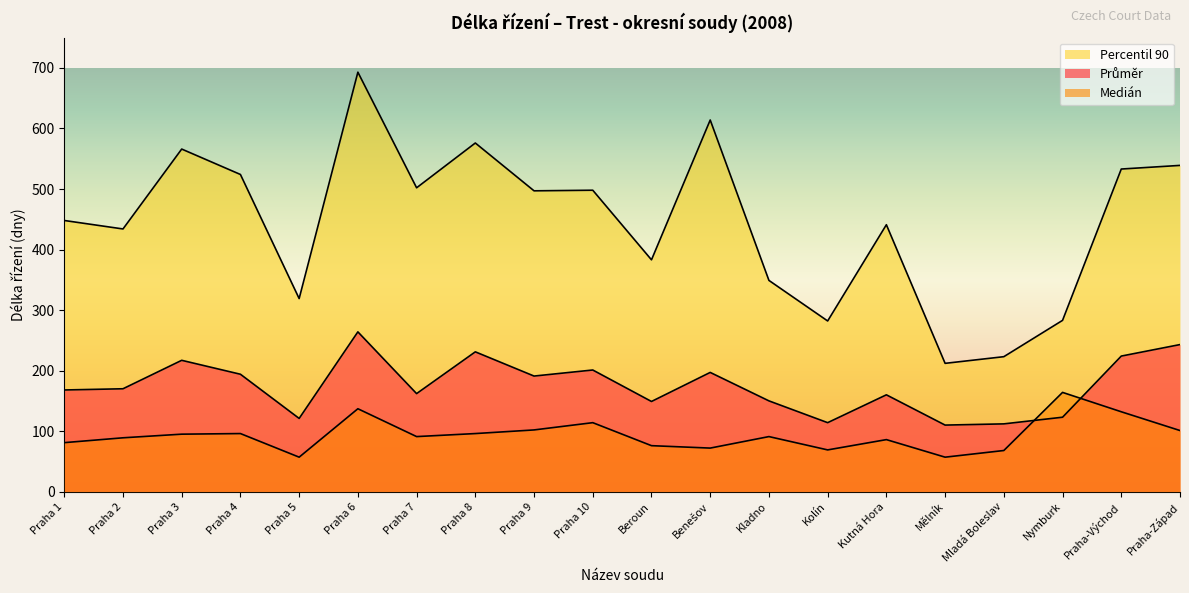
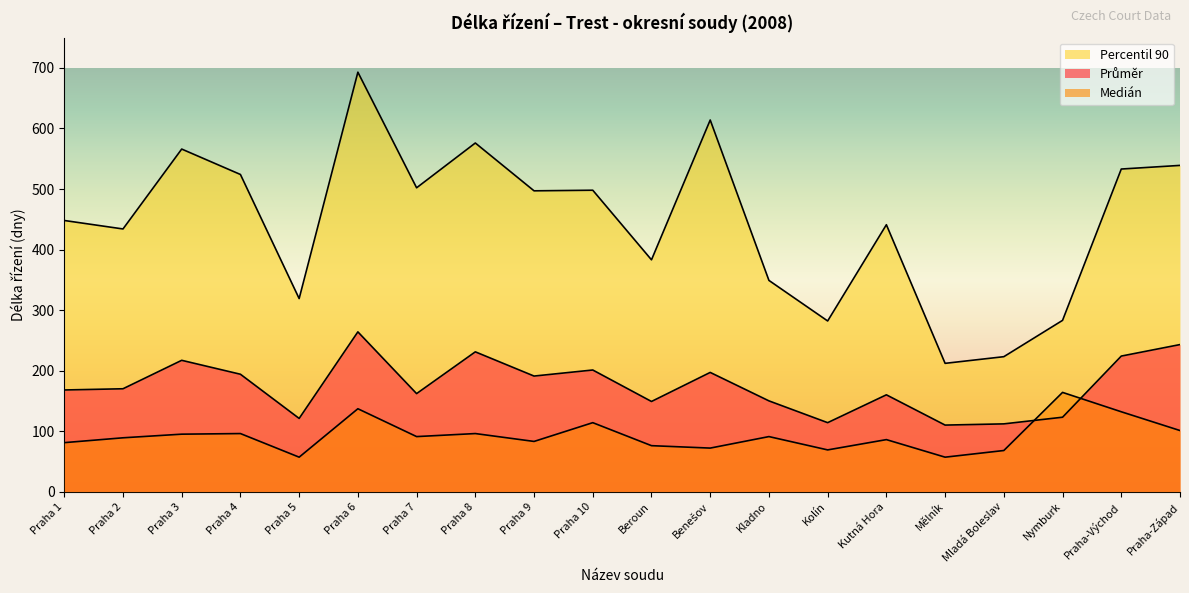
Medián, Praha 9: 100 -> 80
